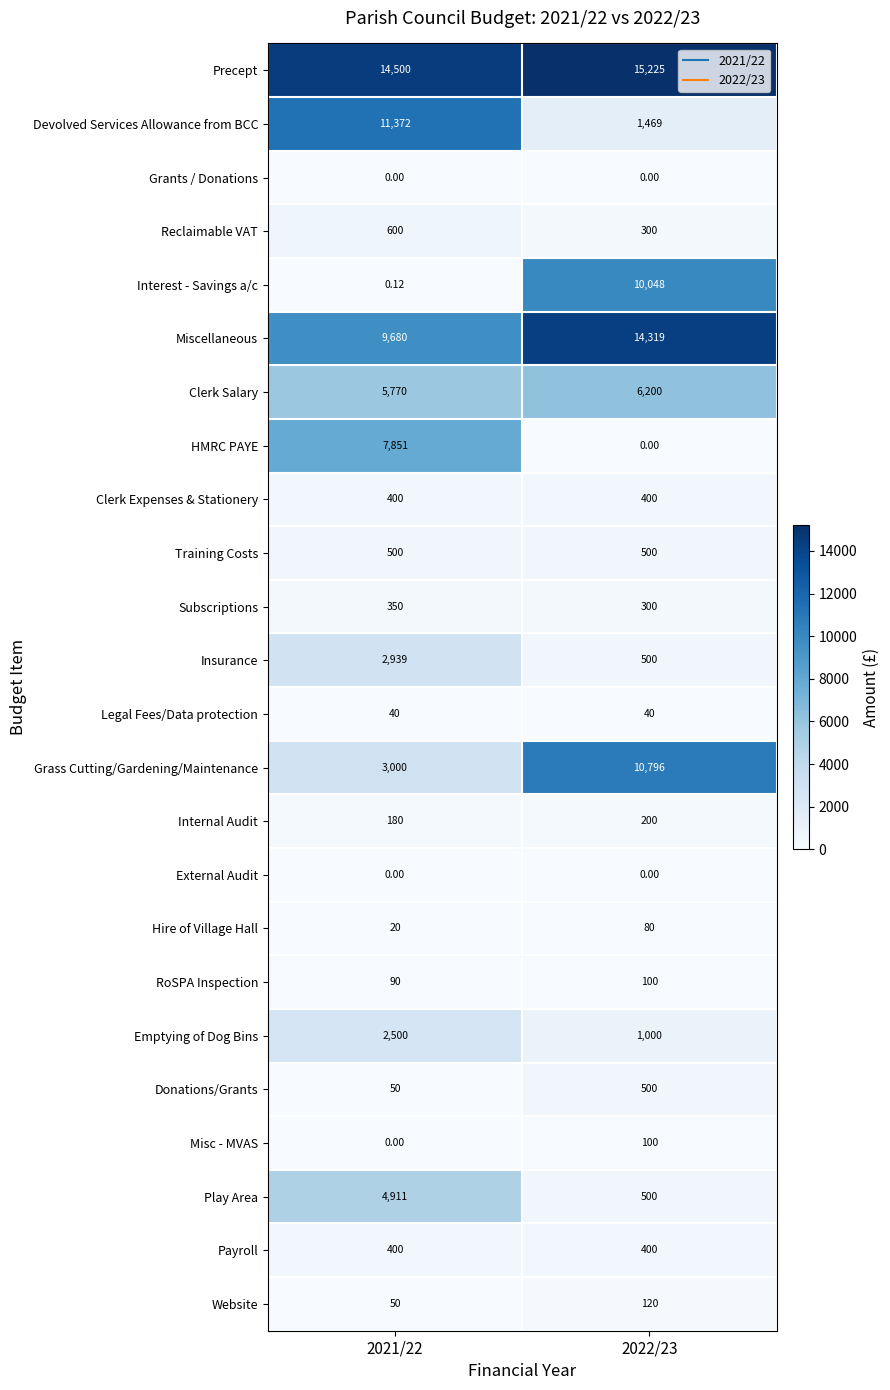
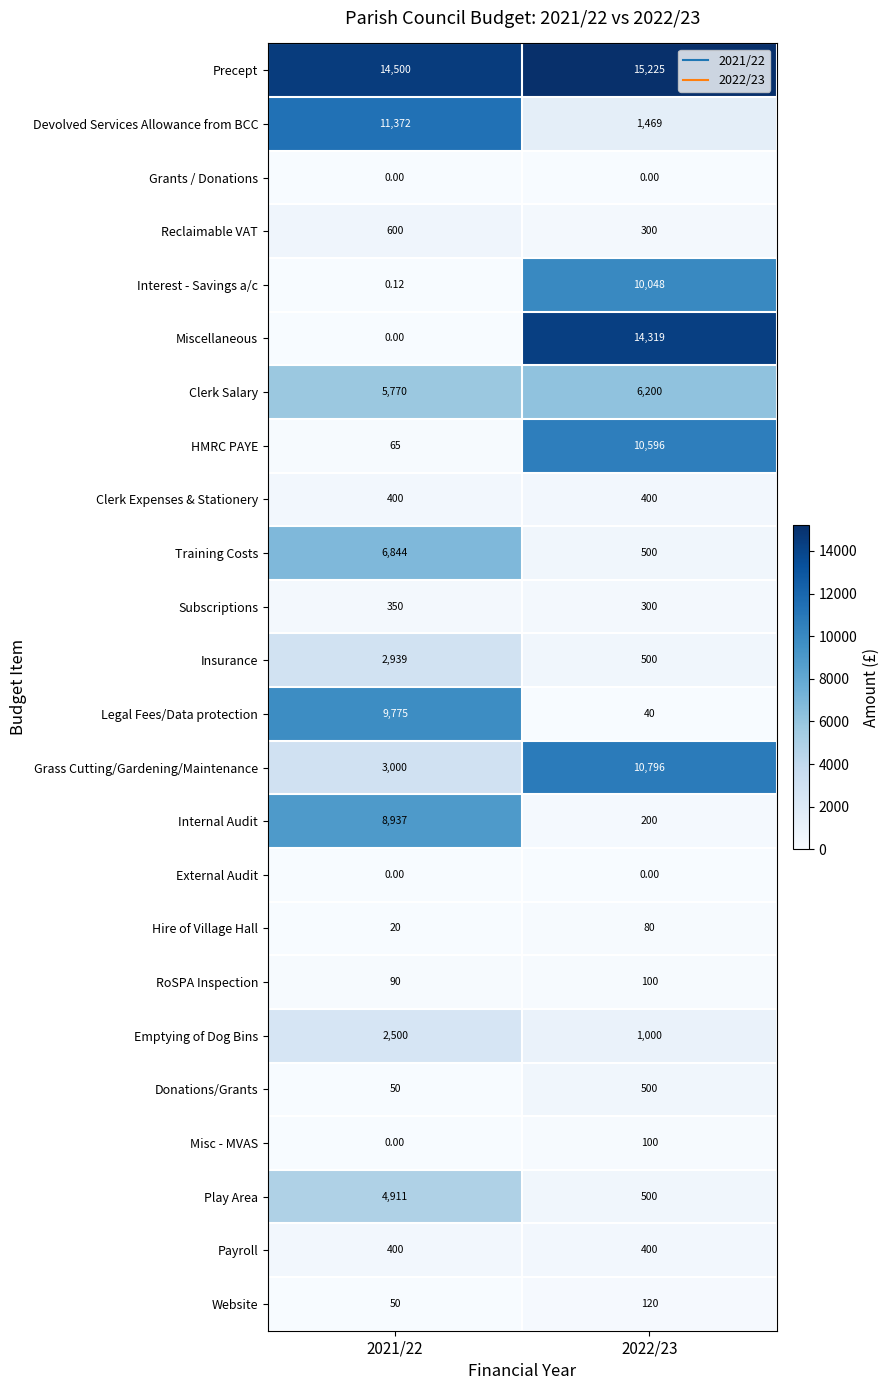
Miscellaneous, 2021/22: 9,680 -> 0.00
HMRC PAYE, 2021/22: 7,851 -> 65
HMRC PAYE, 2022/23: 0.00 -> 10,596
Training Costs, 2021/22: 500 -> 6,844
Legal Fees/Data protection, 2021/22: 40 -> 9,775
Internal Audit, 2021/22: 180 -> 8,937
